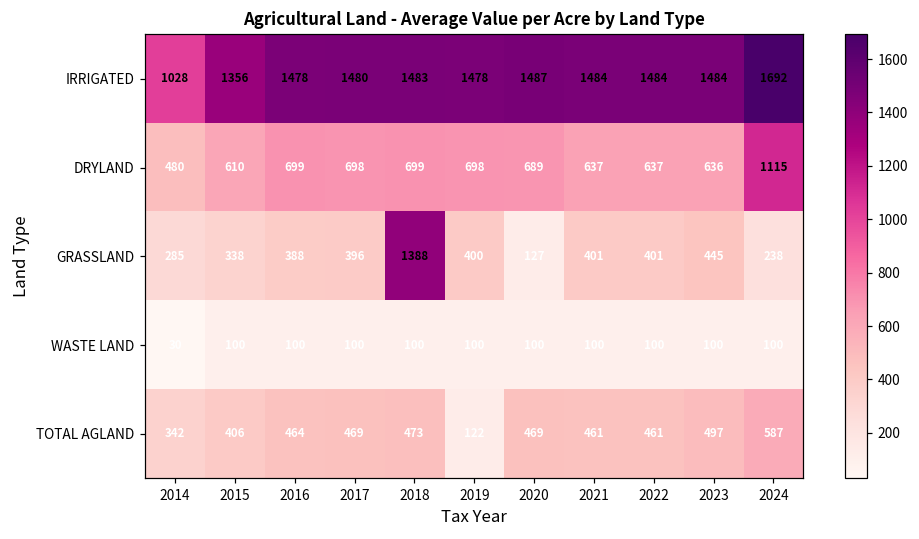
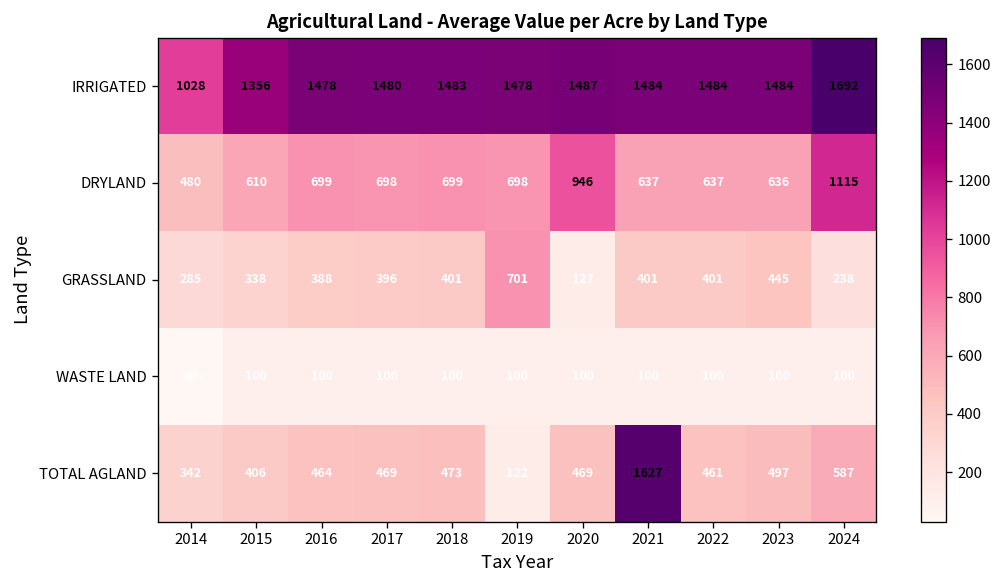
DRYLAND, 2020: 689 -> 946
GRASSLAND, 2018: 1388 -> 401
GRASSLAND, 2019: 400 -> 701
TOTAL AGLAND, 2021: 461 -> 1627
